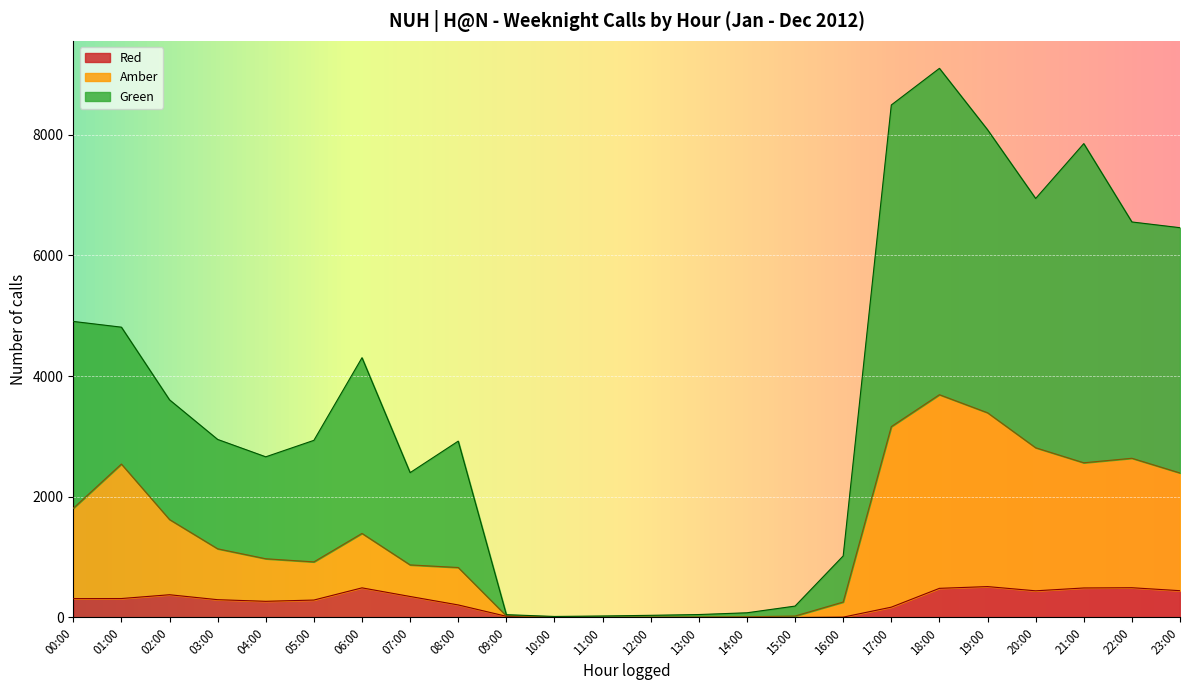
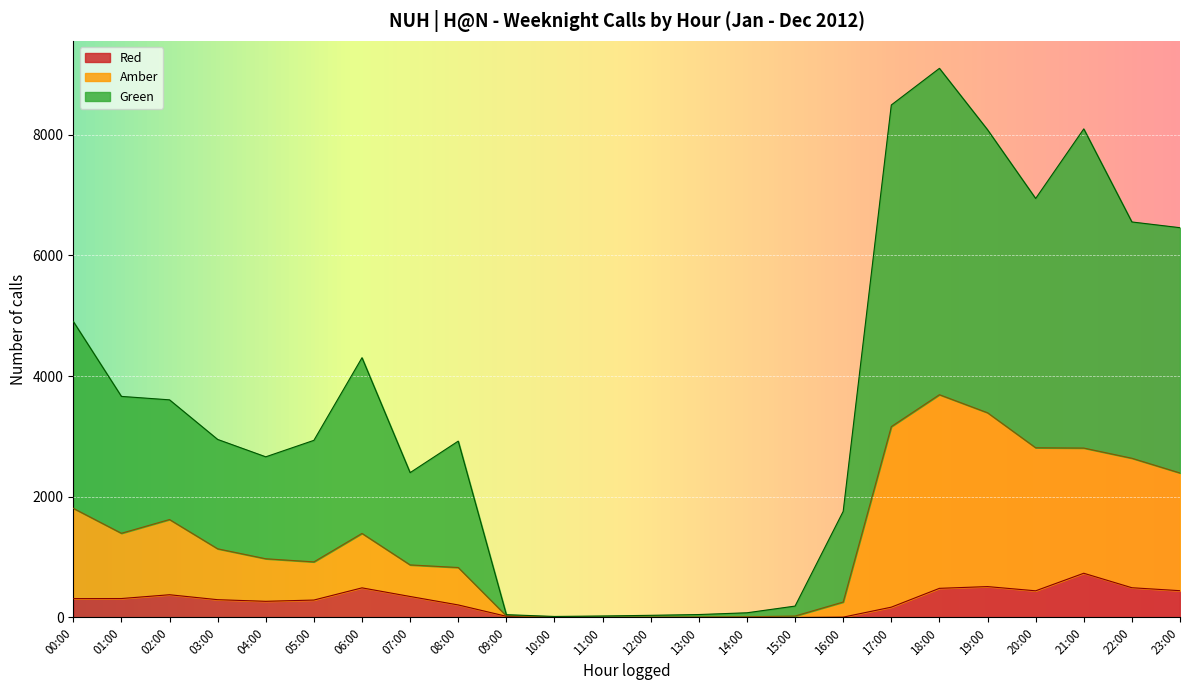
Amber, 01:00: 2200 -> 1100
Green, 16:00: 800 -> 1500
Red, 21:00: 500 -> 700
